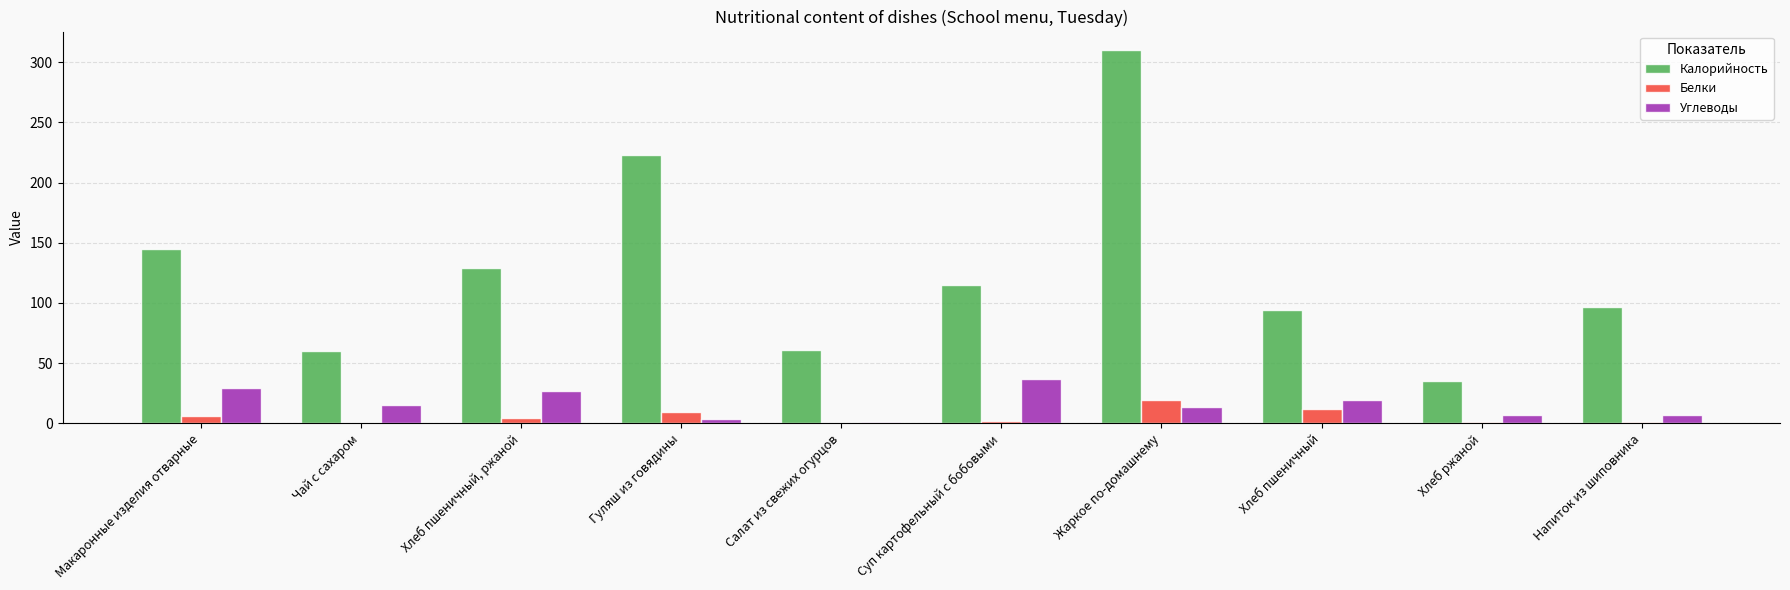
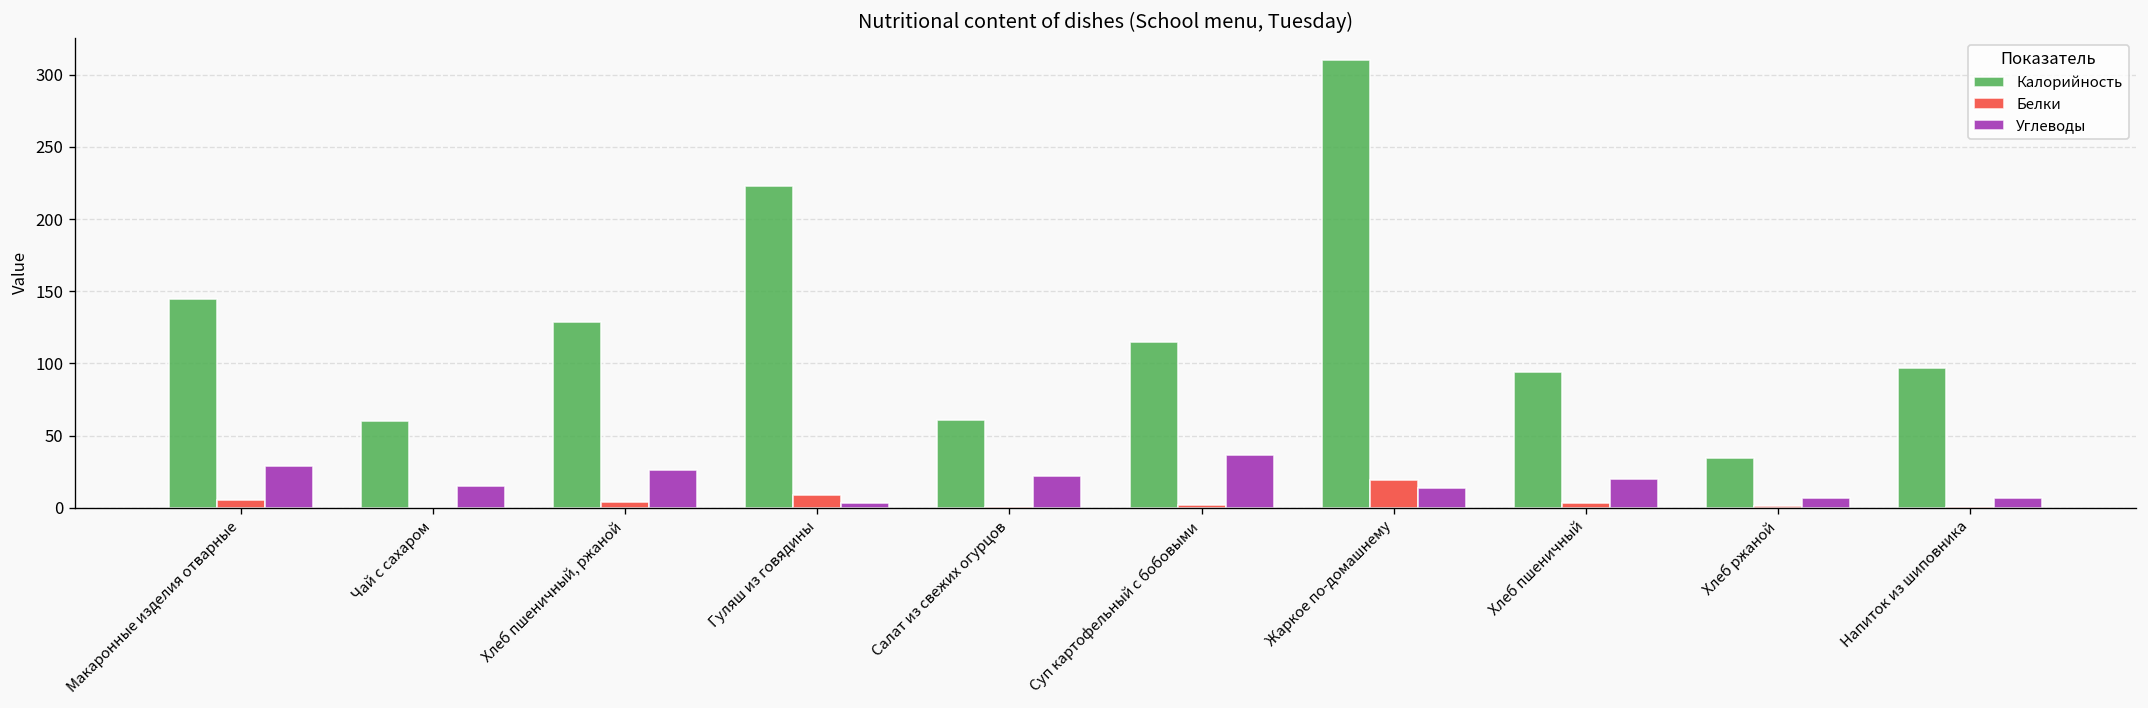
Углеводы, Салат из свежих огурцов: 1 -> 22
Белки, Хлеб пшеничный: 12 -> 3
